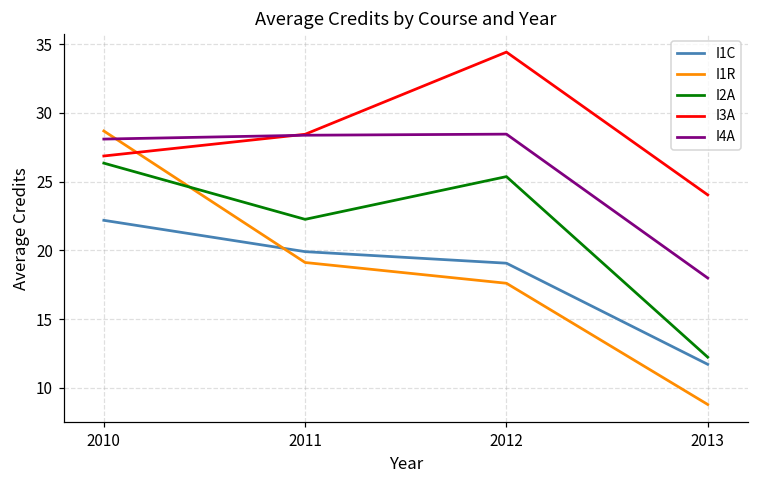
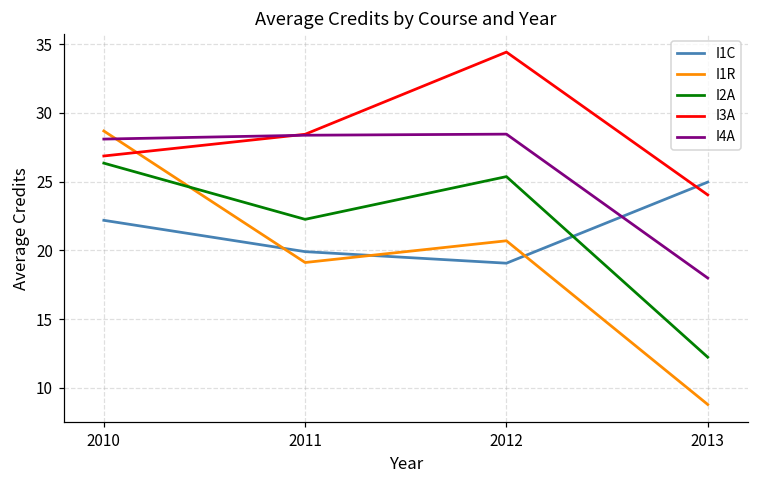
I1R, 2012: 17.6 -> 20.7
I1C, 2013: 11.7 -> 25.0
